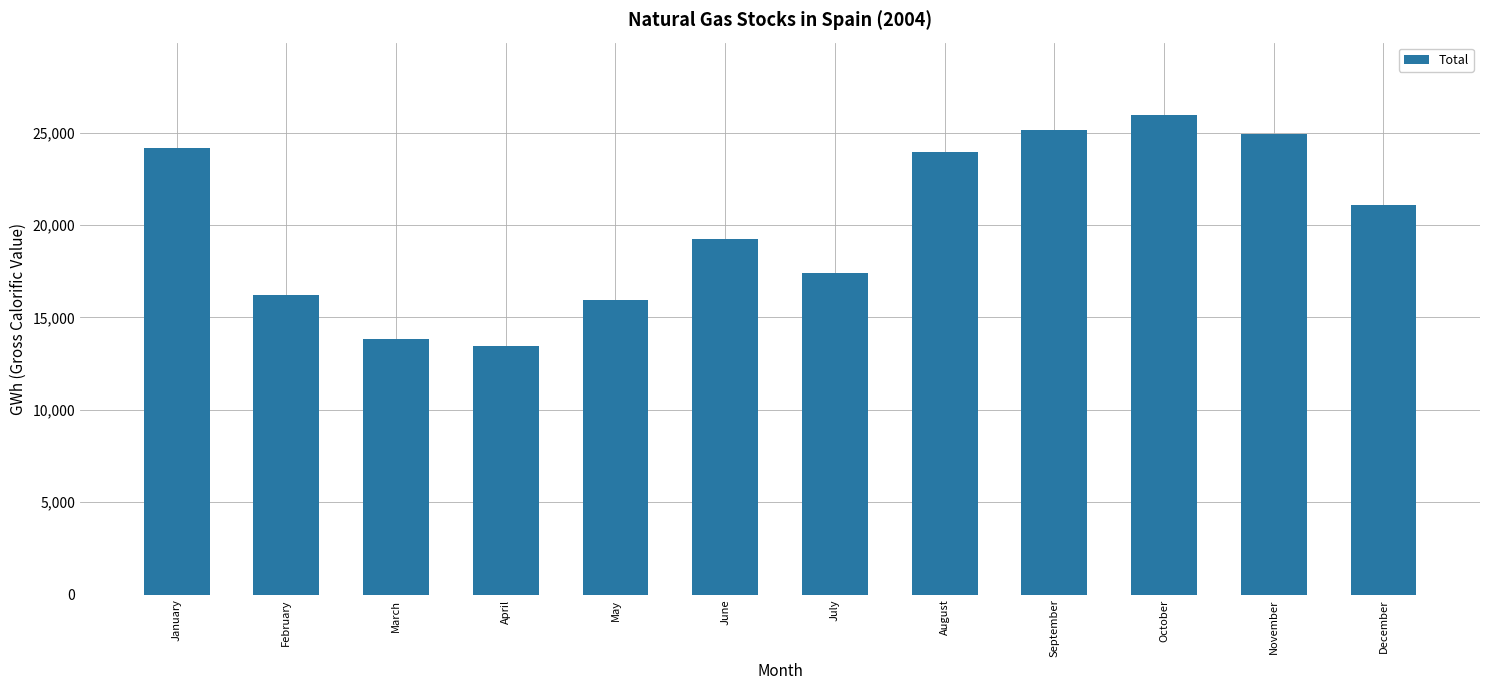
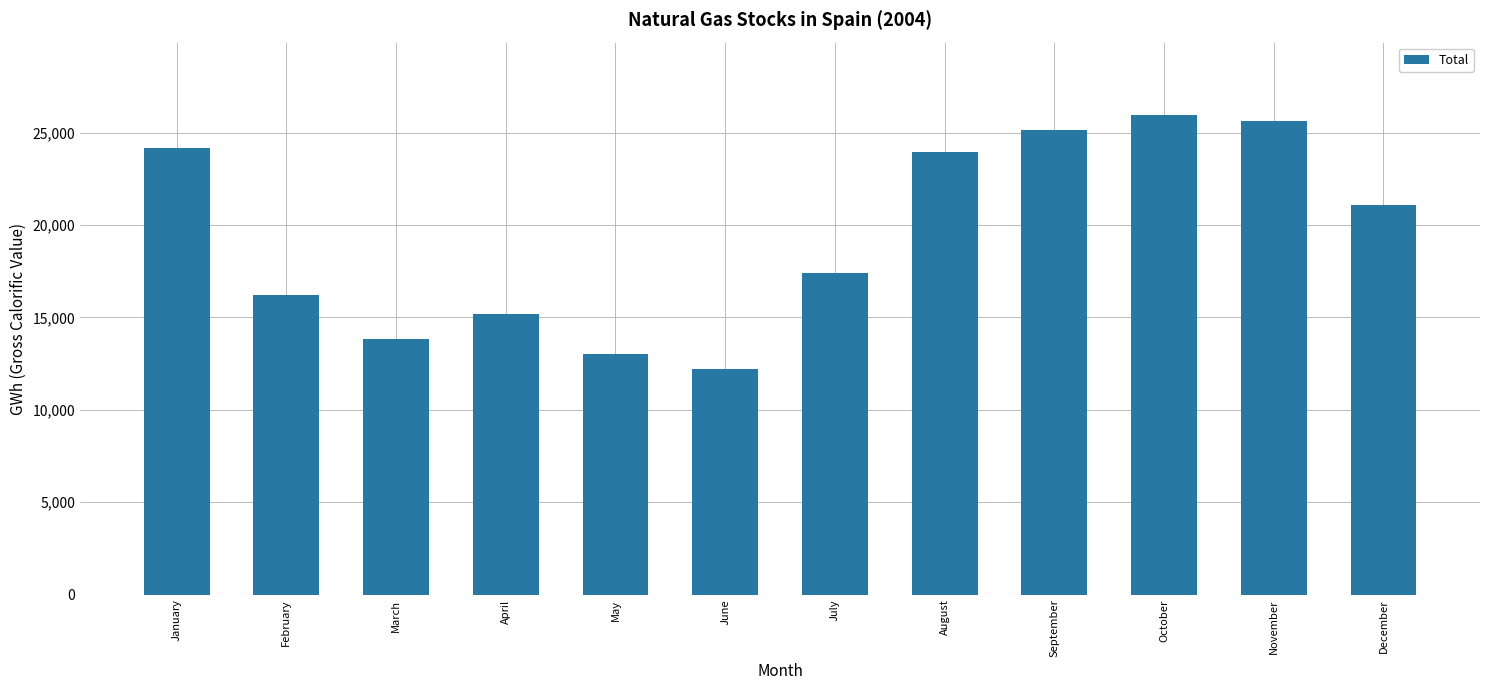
April: 13,500 -> 15,200
May: 15,900 -> 13,000
June: 19,200 -> 12,200
November: 24,900 -> 25,600
